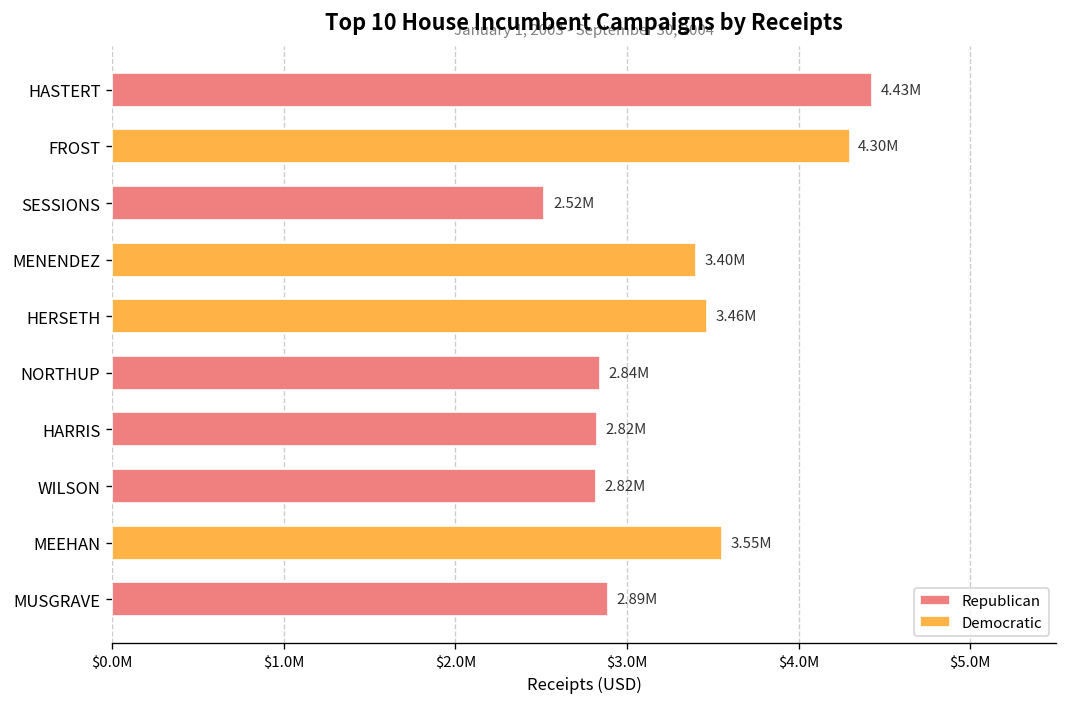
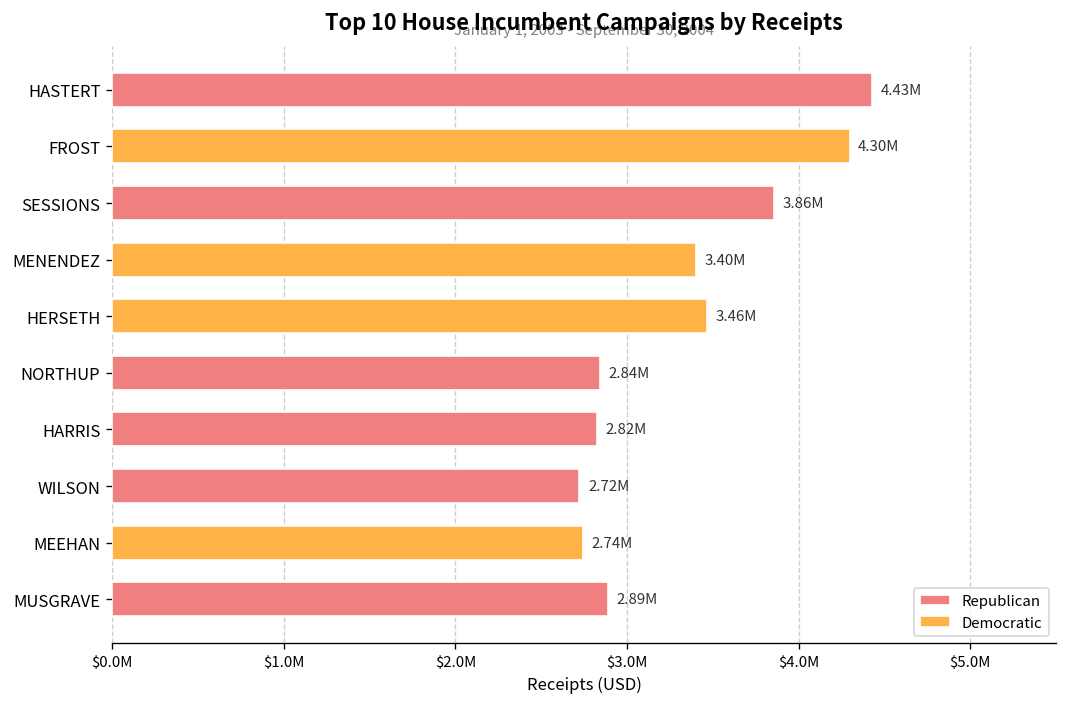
SESSIONS: 2.52M -> 3.86M
WILSON: 2.82M -> 2.72M
MEEHAN: 3.55M -> 2.74M
